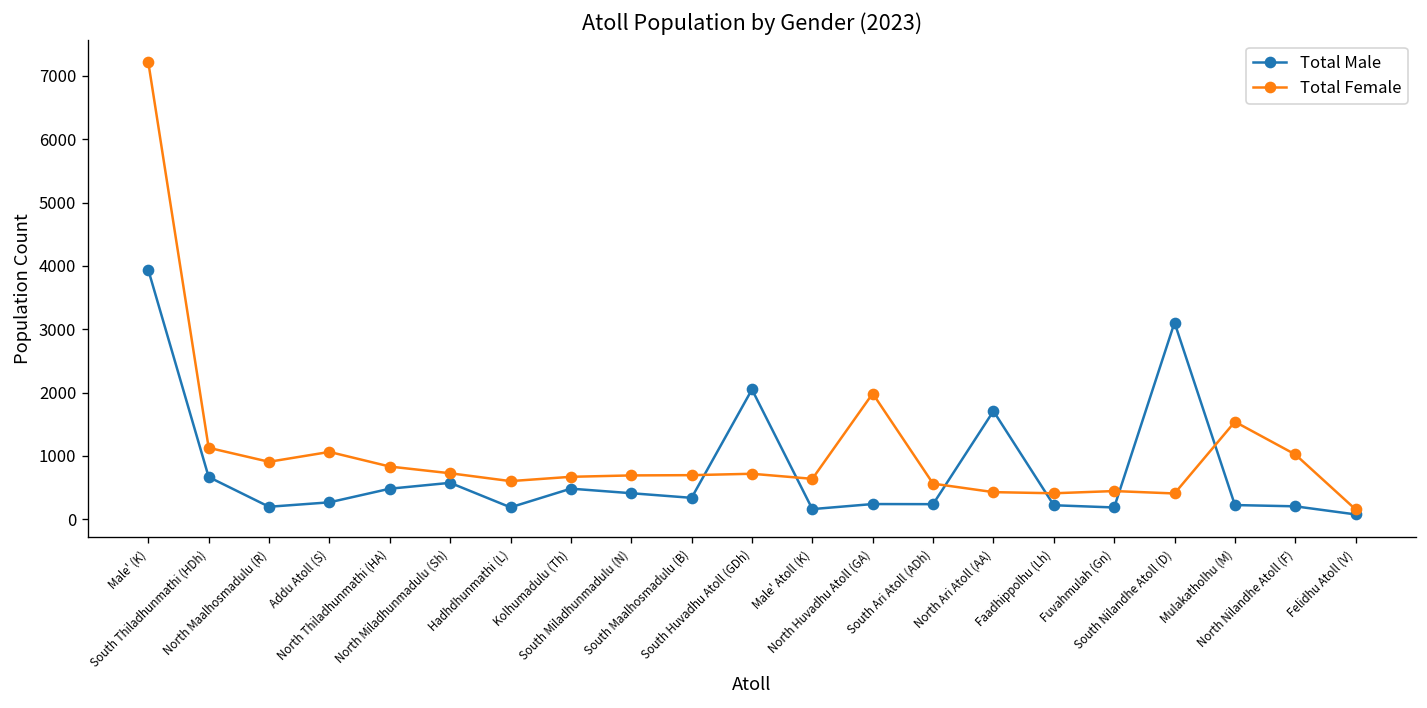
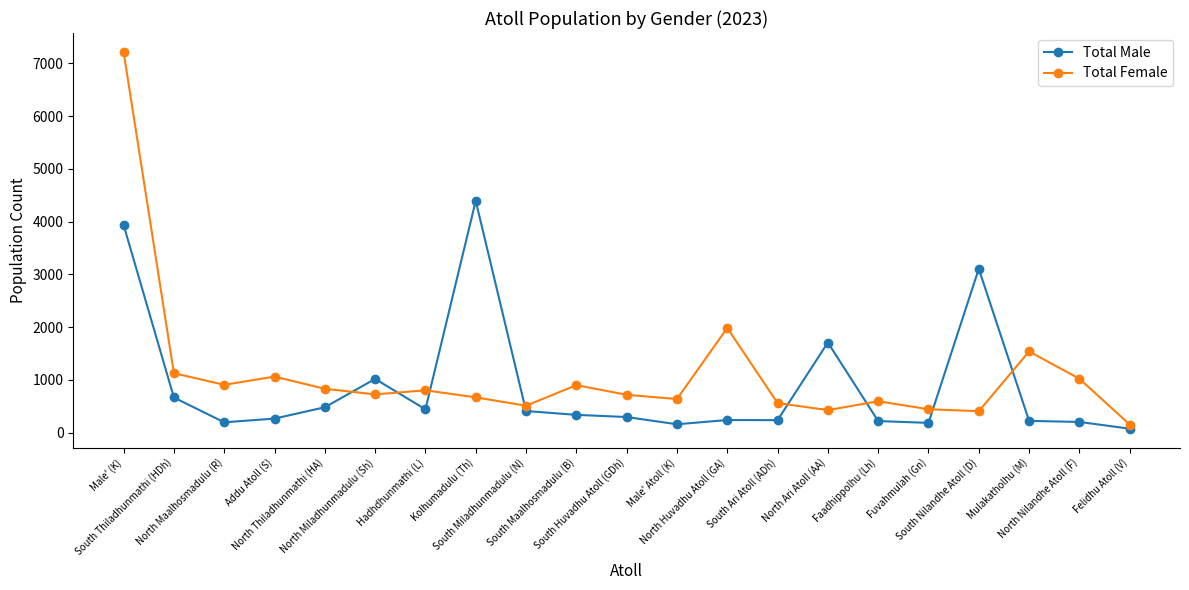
Total Male, North Miladhunmadulu (Sh): 600 -> 1000
Total Male, Hadhdhunmathi (L): 200 -> 400
Total Female, Hadhdhunmathi (L): 600 -> 800
Total Male, Kolhumadulu (Th): 500 -> 4400
Total Female, South Miladhunmadulu (N): 700 -> 500
Total Female, South Maalhosmadulu (B): 700 -> 900
Total Male, South Huvadhu Atoll (GDh): 2100 -> 300
Total Female, Faadhippolhu (Lh): 400 -> 600
